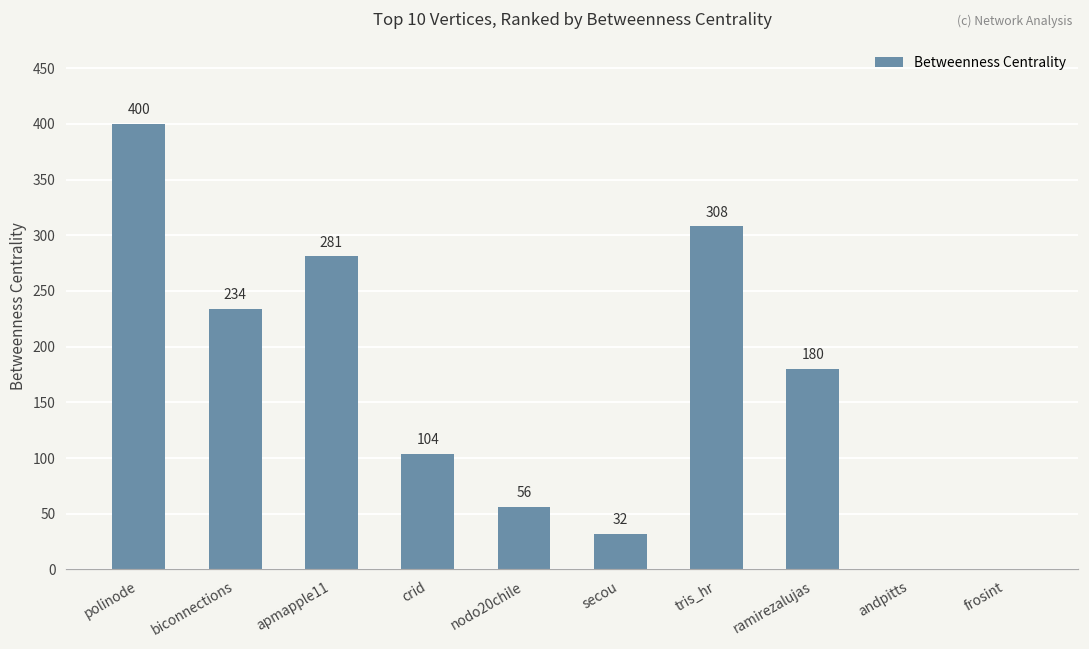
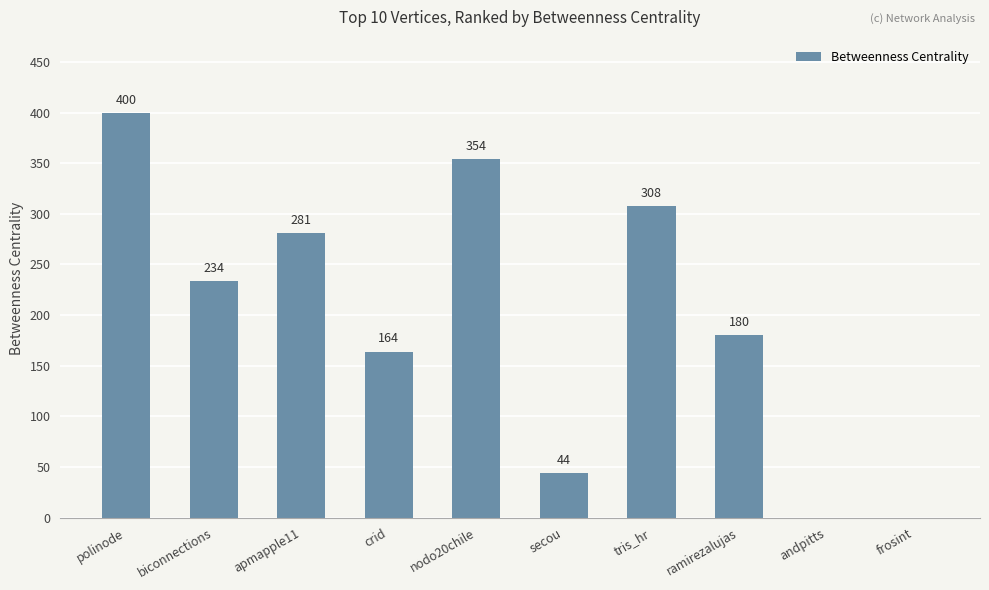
crid: 104 -> 164
nodo20chile: 56 -> 354
secou: 32 -> 44
